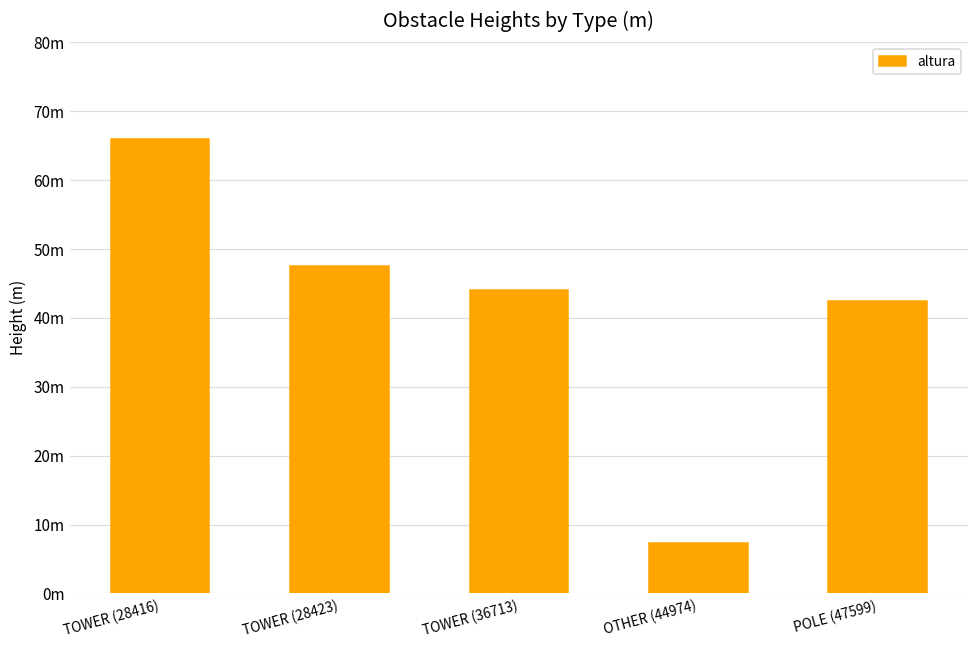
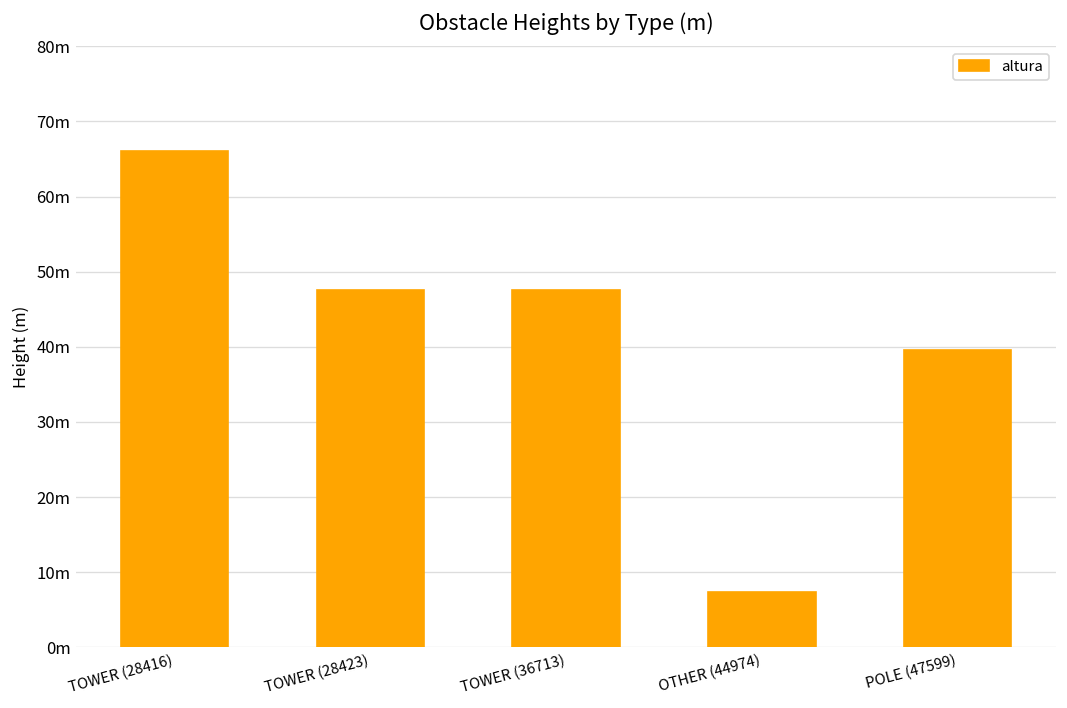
TOWER (36713): 44m -> 48m
POLE (47599): 43m -> 40m
